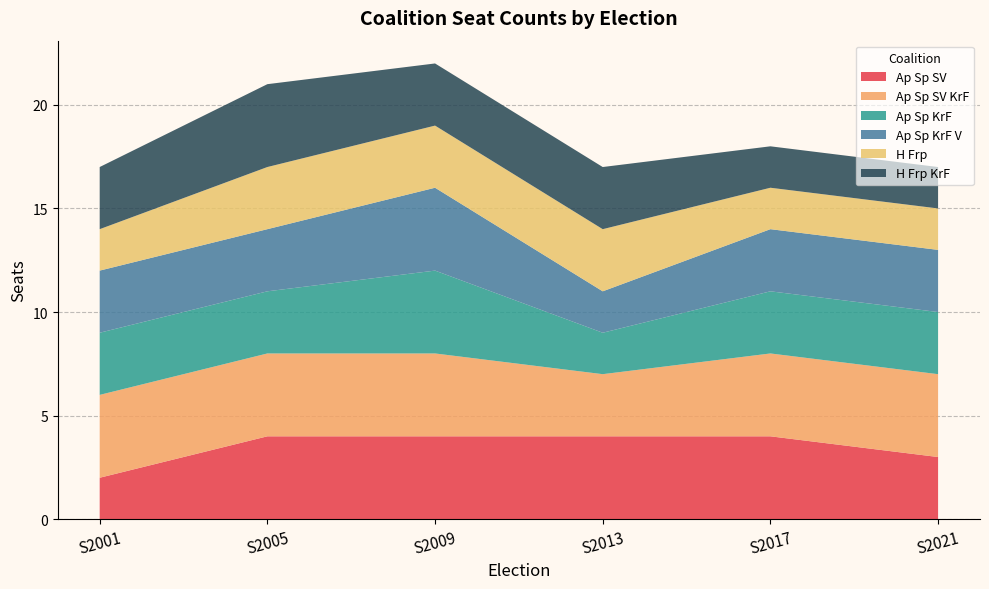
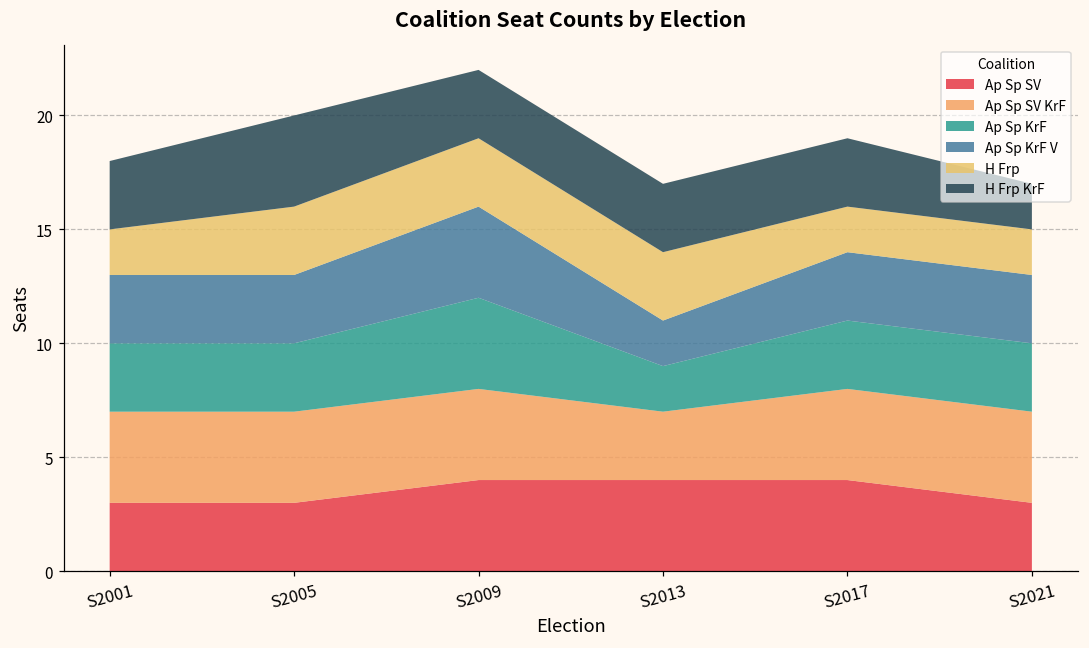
Ap Sp SV, S2001: 2 -> 3
Ap Sp SV, S2005: 4 -> 3
H Frp KrF, S2017: 2 -> 3
